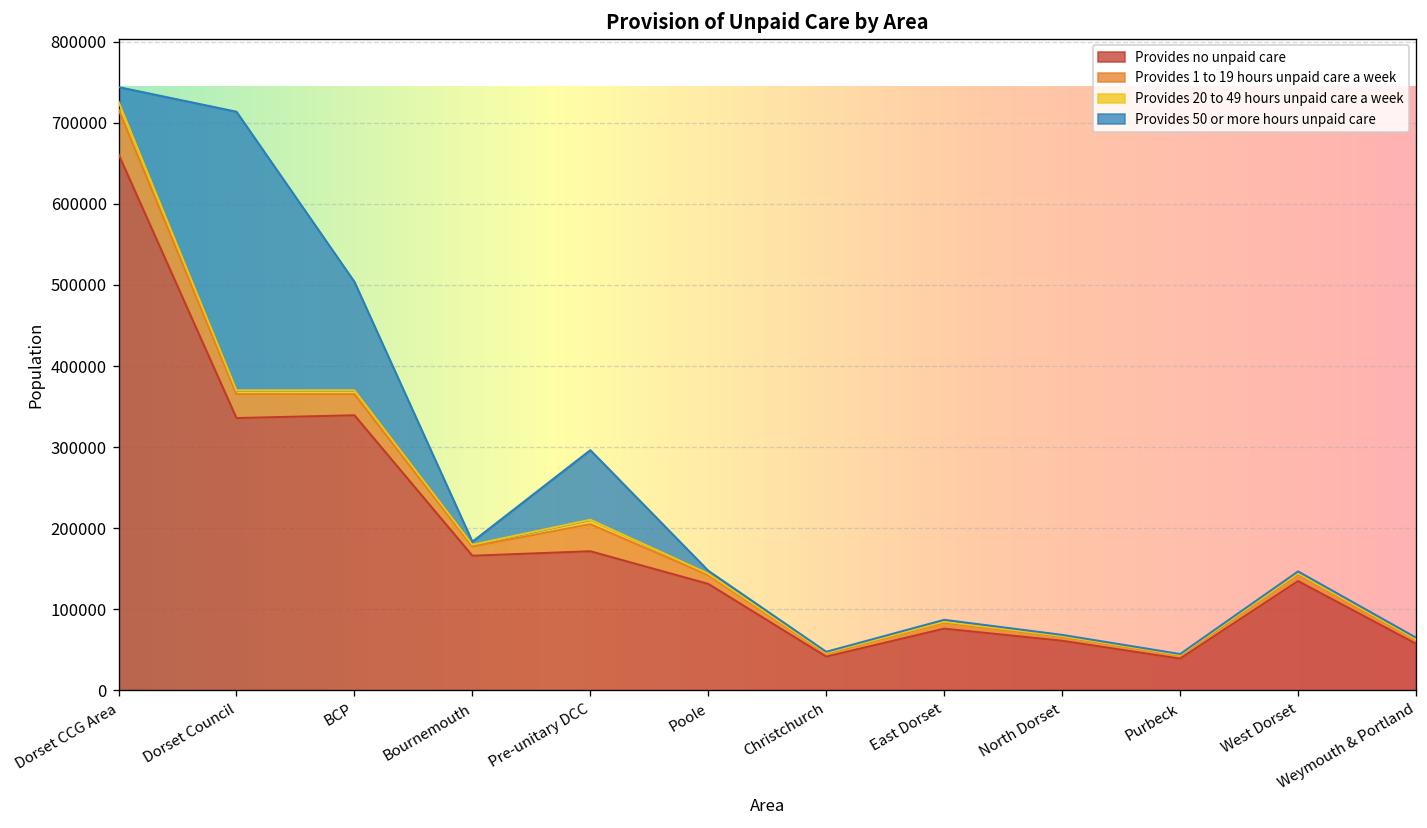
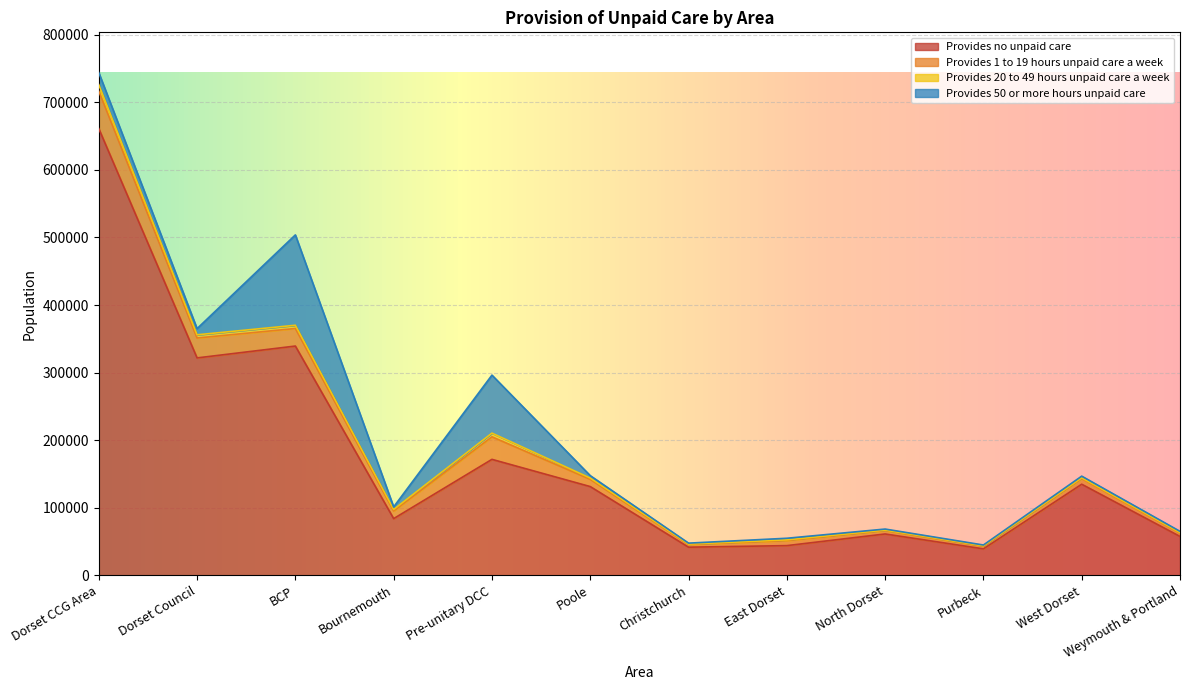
Provides no unpaid care, Dorset Council: 340000 -> 320000
Provides 50 or more hours unpaid care, Dorset Council: 340000 -> 10000
Provides no unpaid care, Bournemouth: 170000 -> 80000
Provides no unpaid care, East Dorset: 80000 -> 40000
